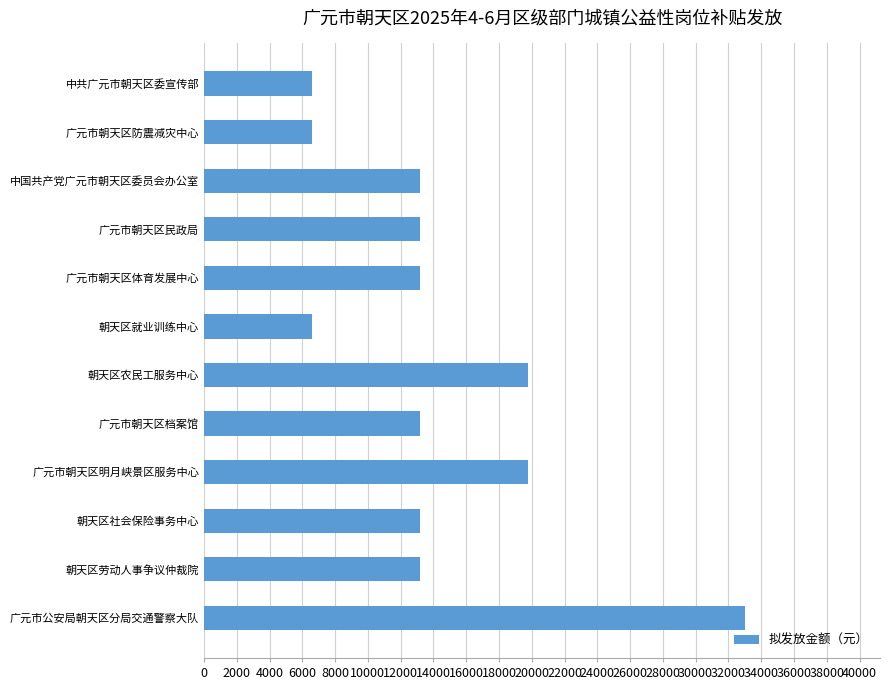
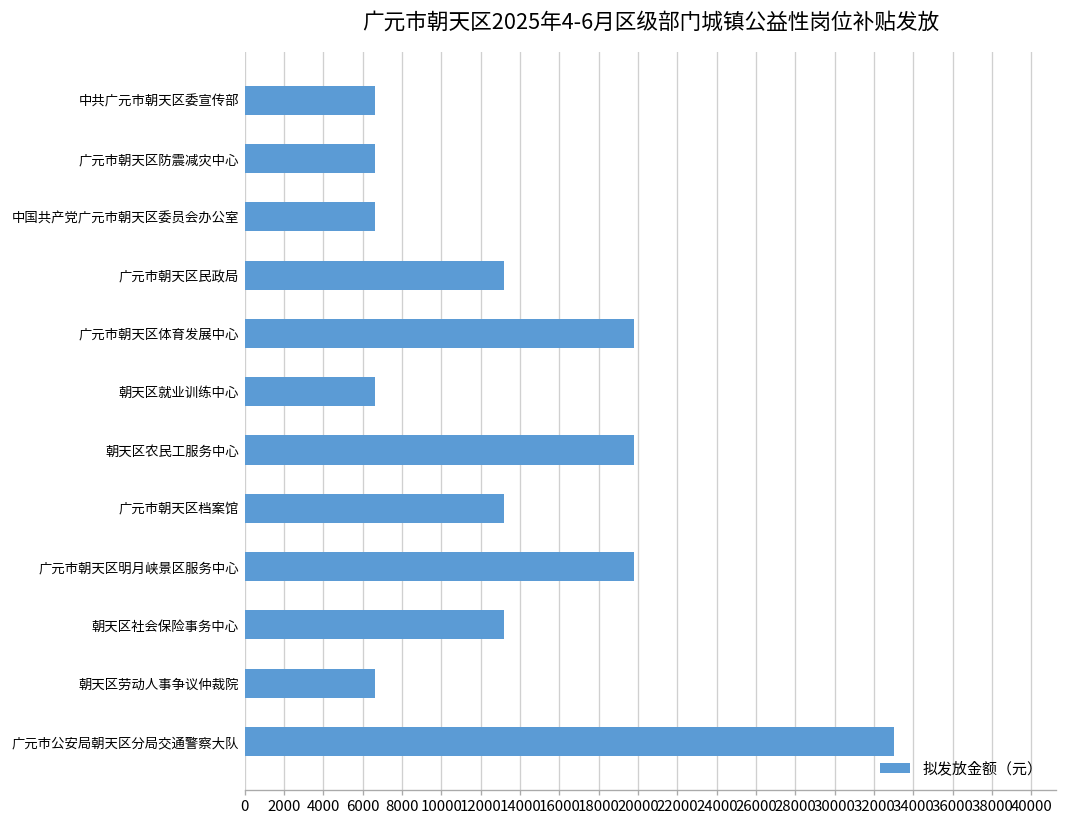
中国共产党广元市朝天区委员会办公室: 13200 -> 6600
广元市朝天区体育发展中心: 13200 -> 19800
朝天区劳动人事争议仲裁院: 13200 -> 6600
